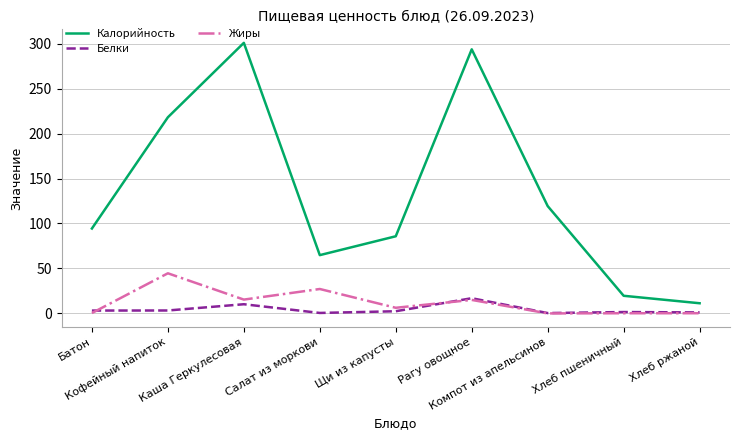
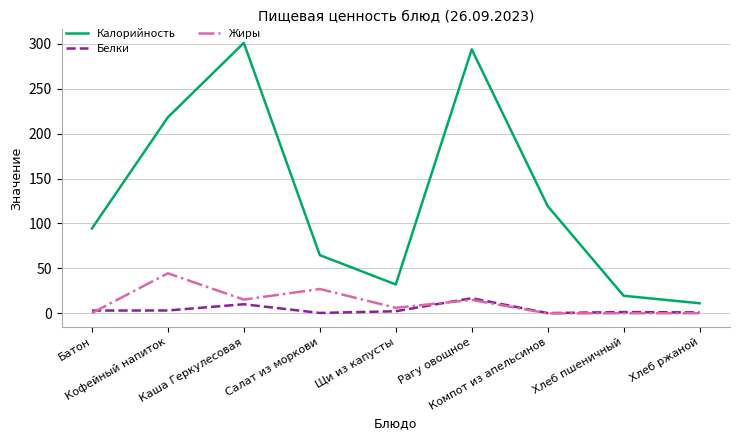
Калорийность, Щи из капусты: 90 -> 30
